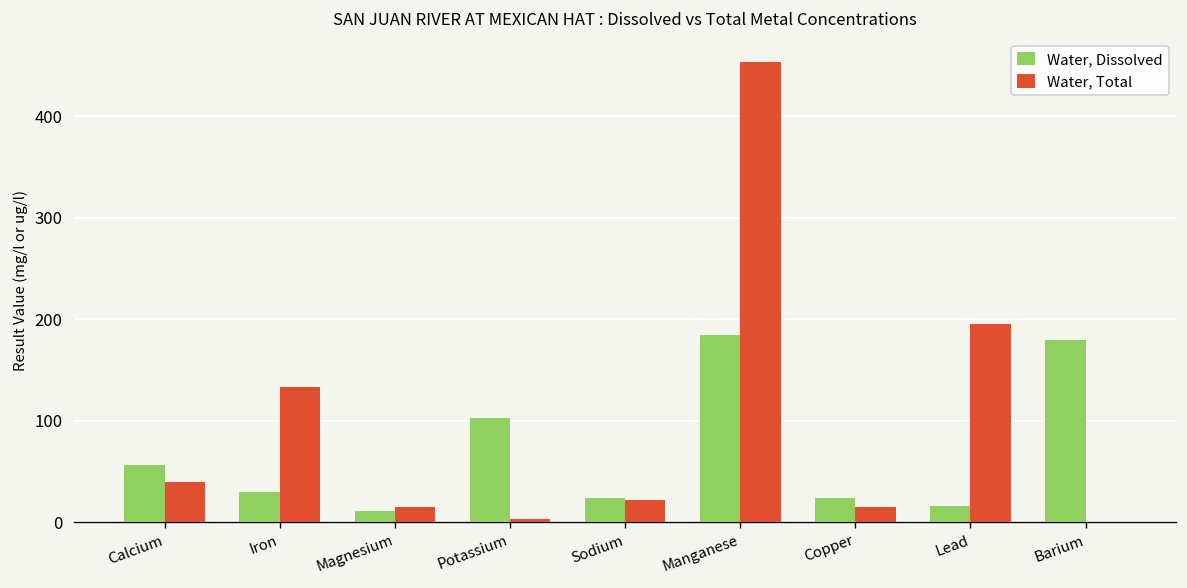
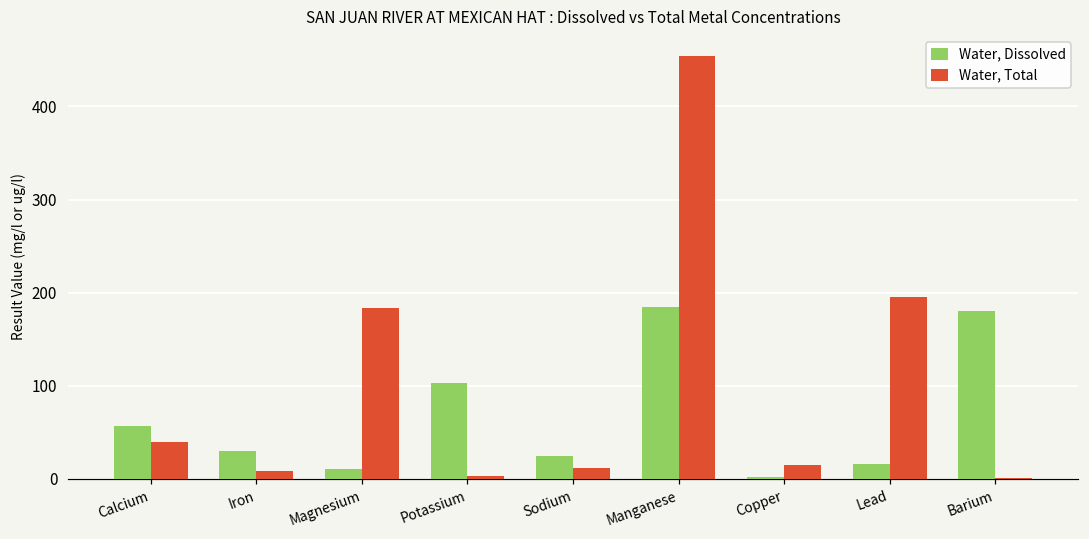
Water, Total, Iron: 130 -> 10
Water, Total, Magnesium: 10 -> 180
Water, Total, Sodium: 20 -> 10
Water, Dissolved, Copper: 20 -> 0
